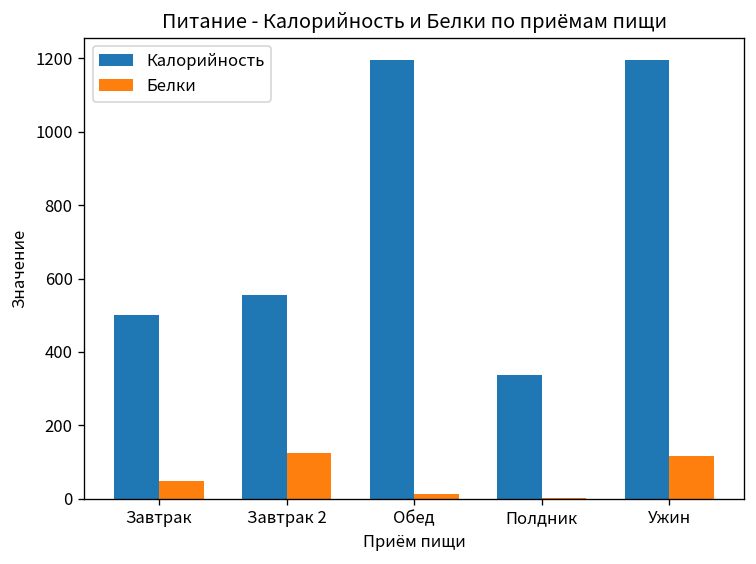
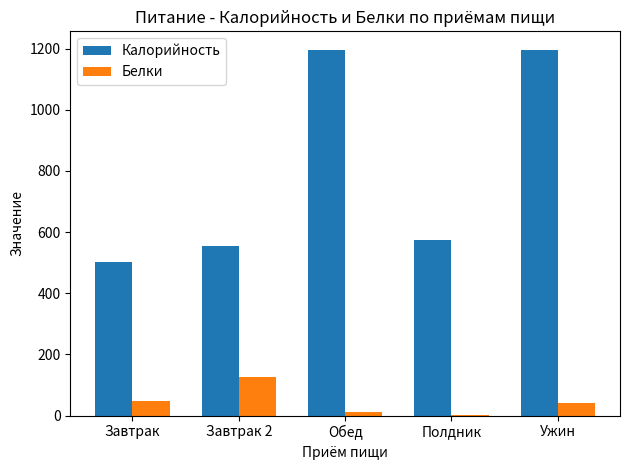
Калорийность, Полдник: 340 -> 580
Белки, Ужин: 120 -> 40
